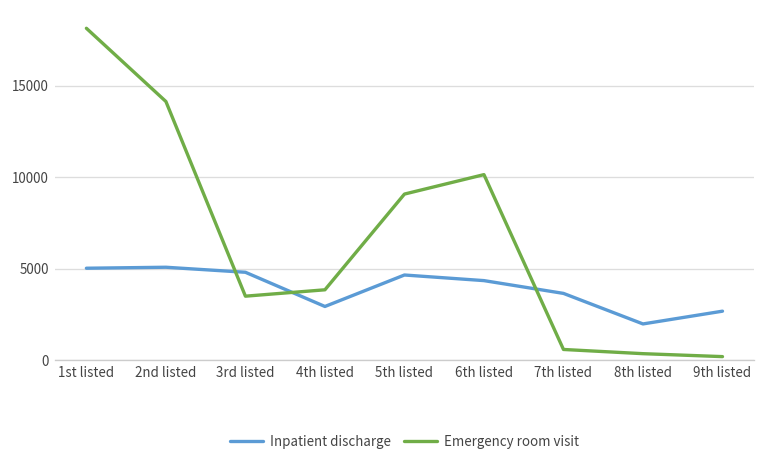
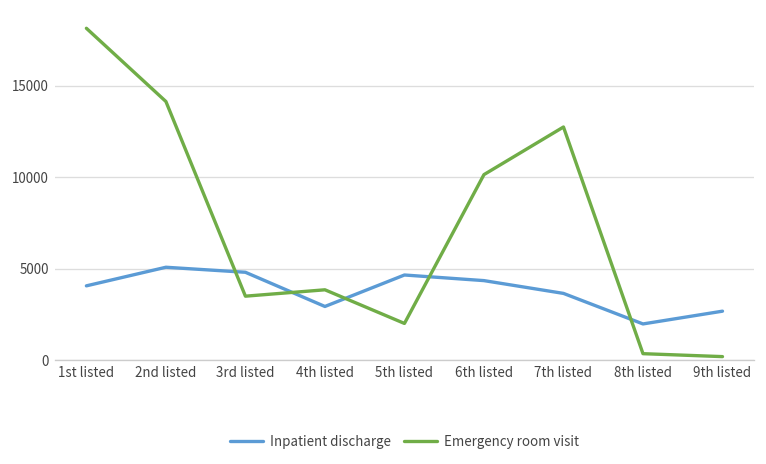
Inpatient discharge, 1st listed: 5000 -> 4100
Emergency room visit, 5th listed: 9100 -> 2000
Emergency room visit, 7th listed: 600 -> 12700
